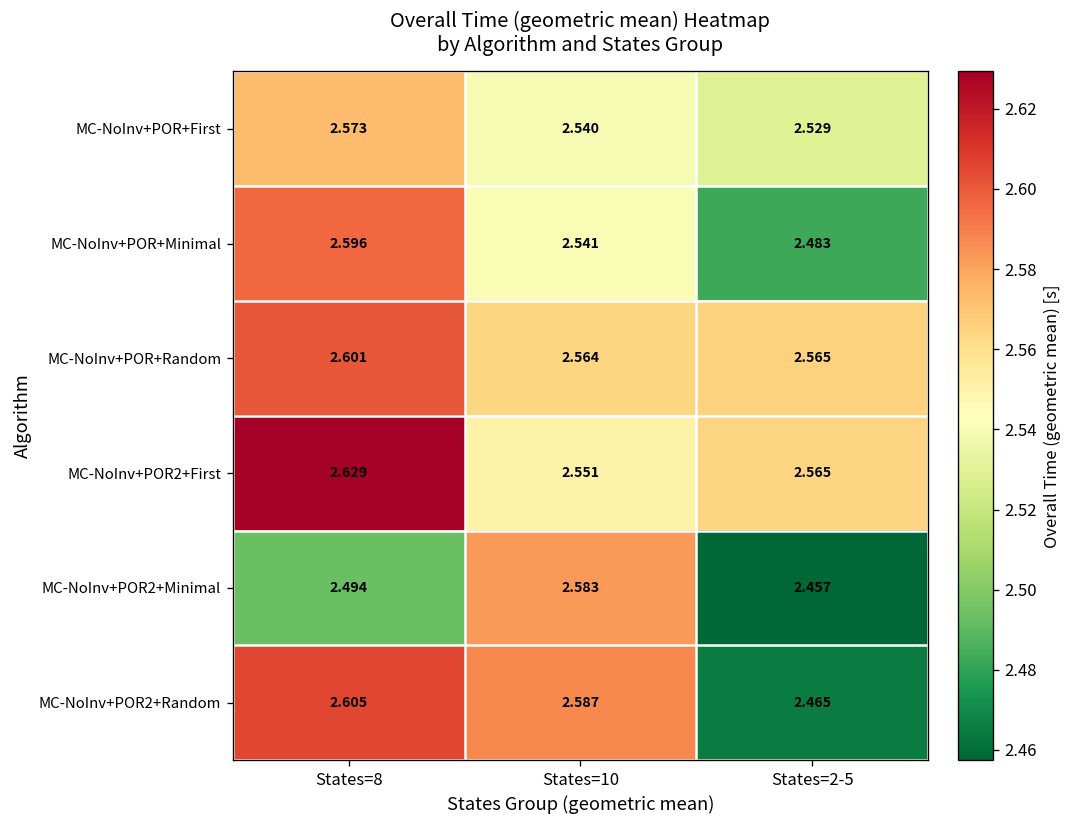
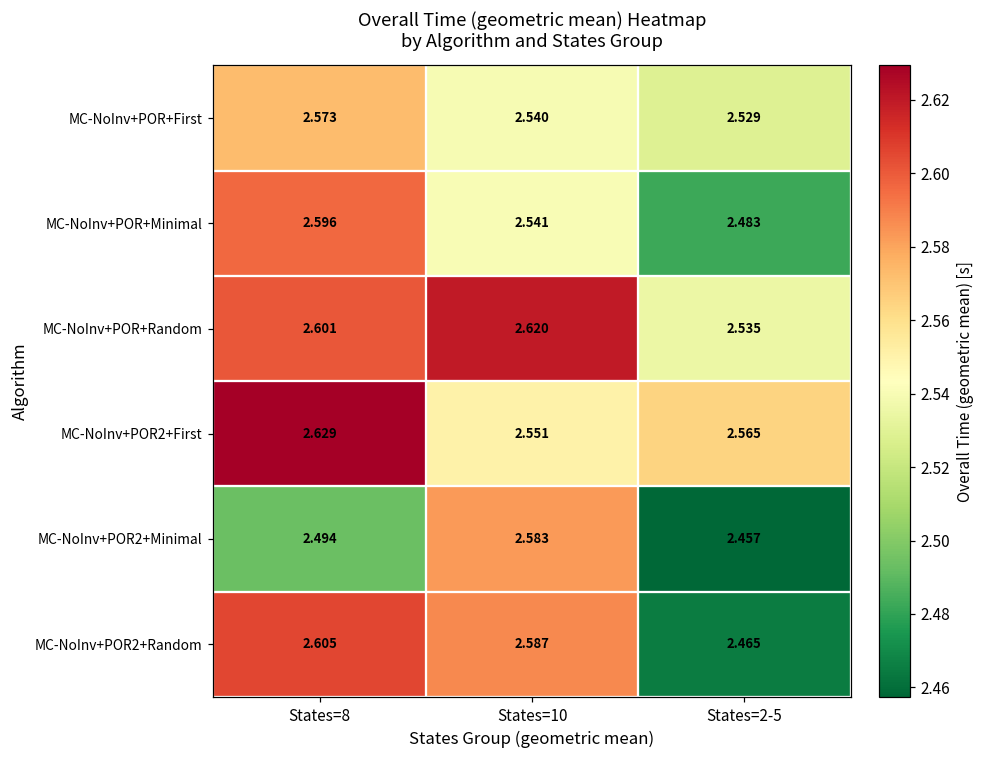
MC-NoInv+POR+Random, States=10: 2.564 -> 2.620
MC-NoInv+POR+Random, States=2-5: 2.565 -> 2.535
